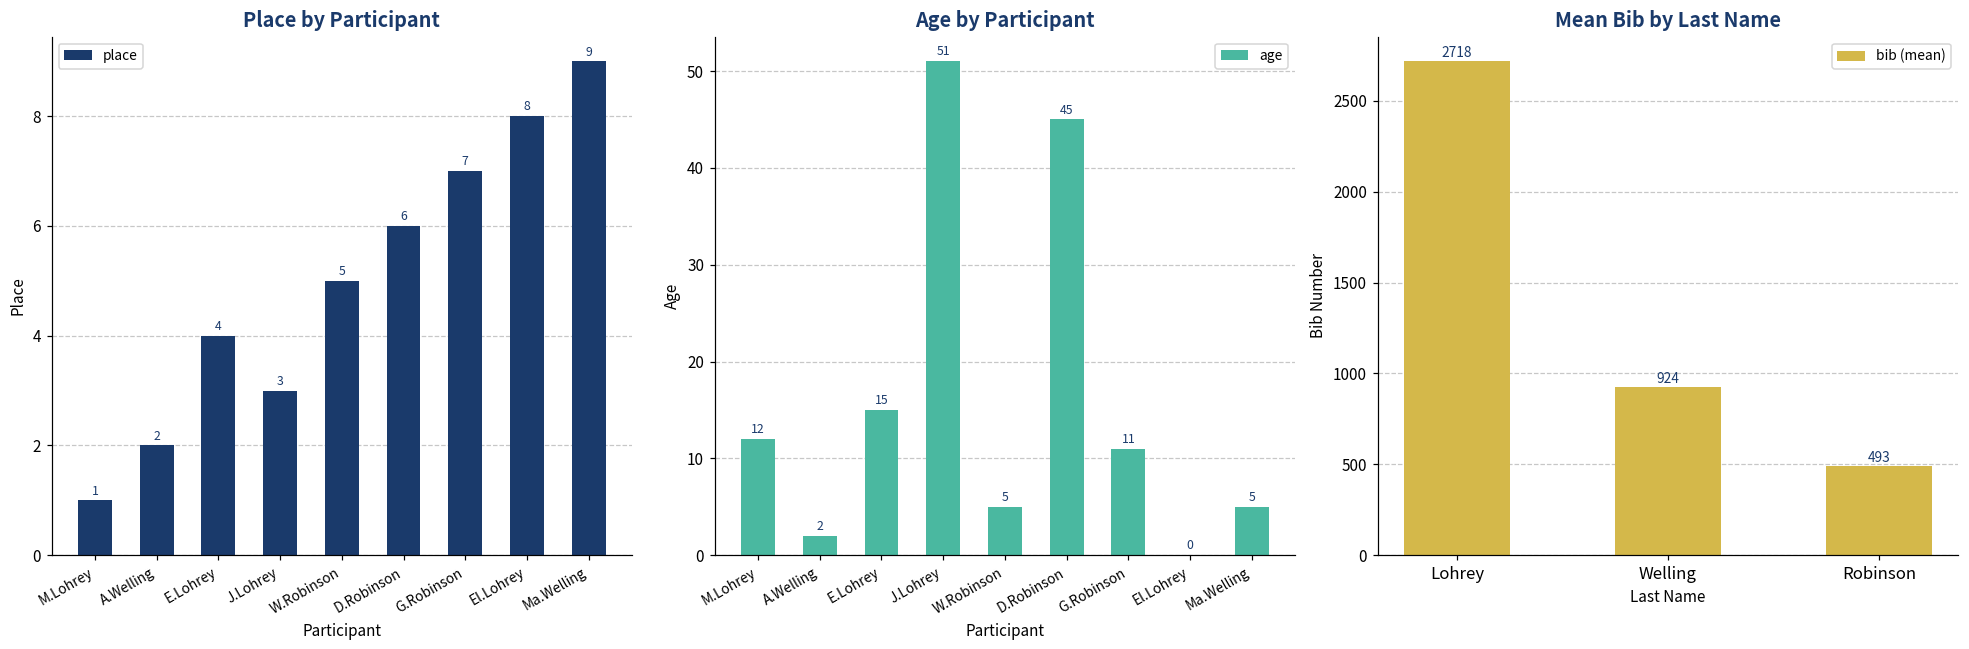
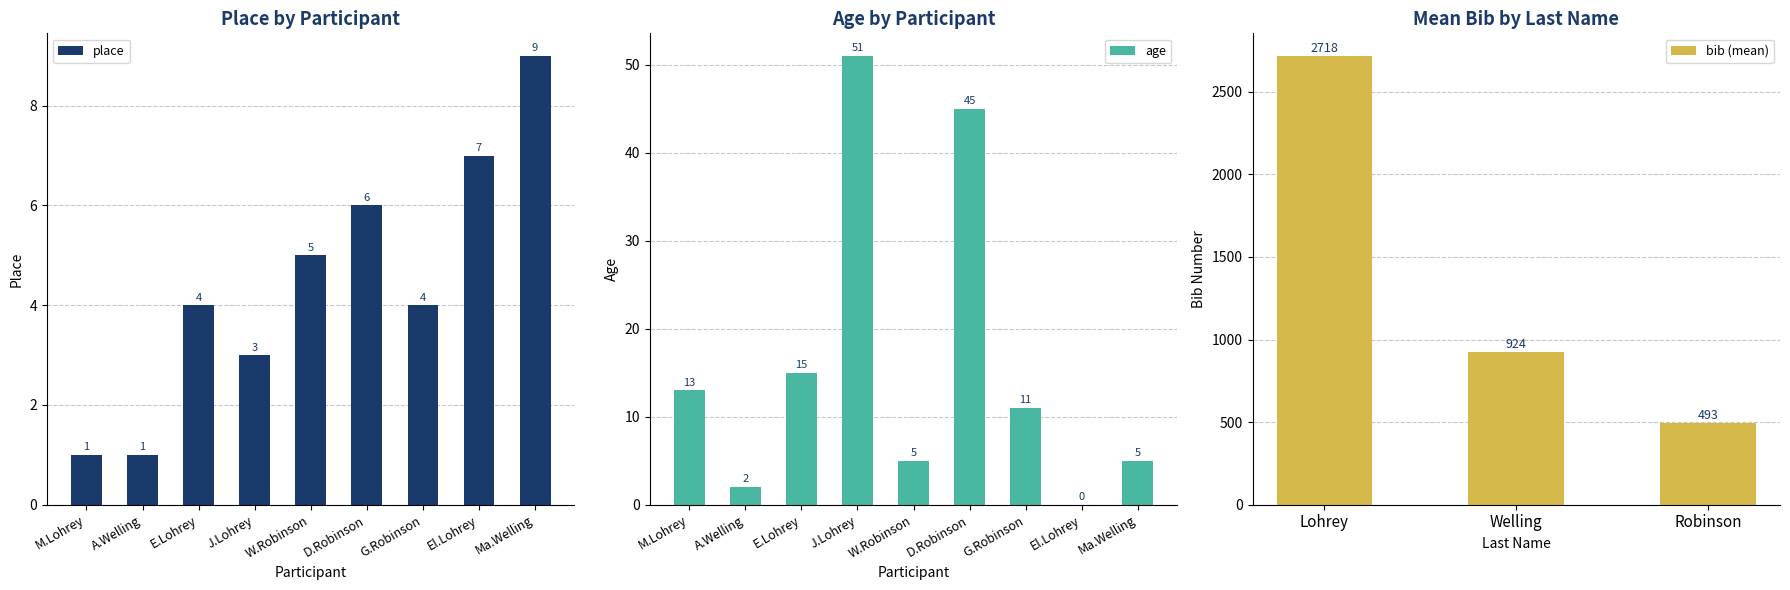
Place by Participant, A.Welling: 2 -> 1
Place by Participant, G.Robinson: 7 -> 4
Place by Participant, El.Lohrey: 8 -> 7
Age by Participant, M.Lohrey: 12 -> 13
